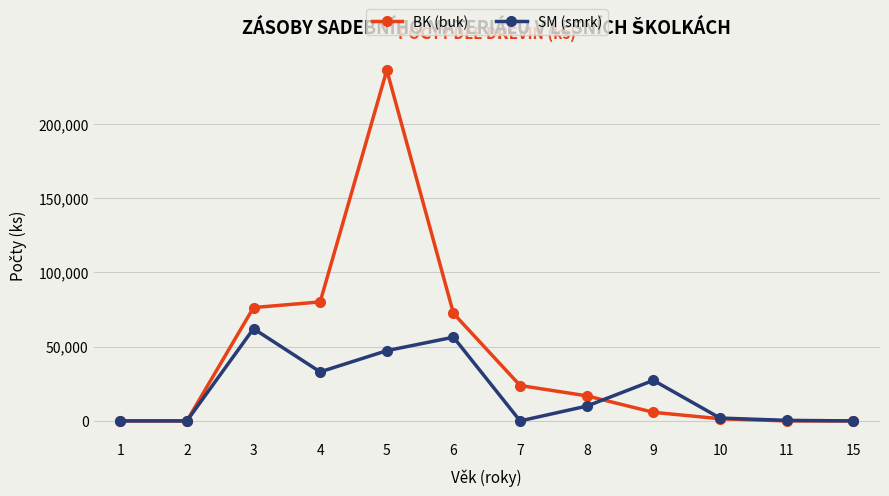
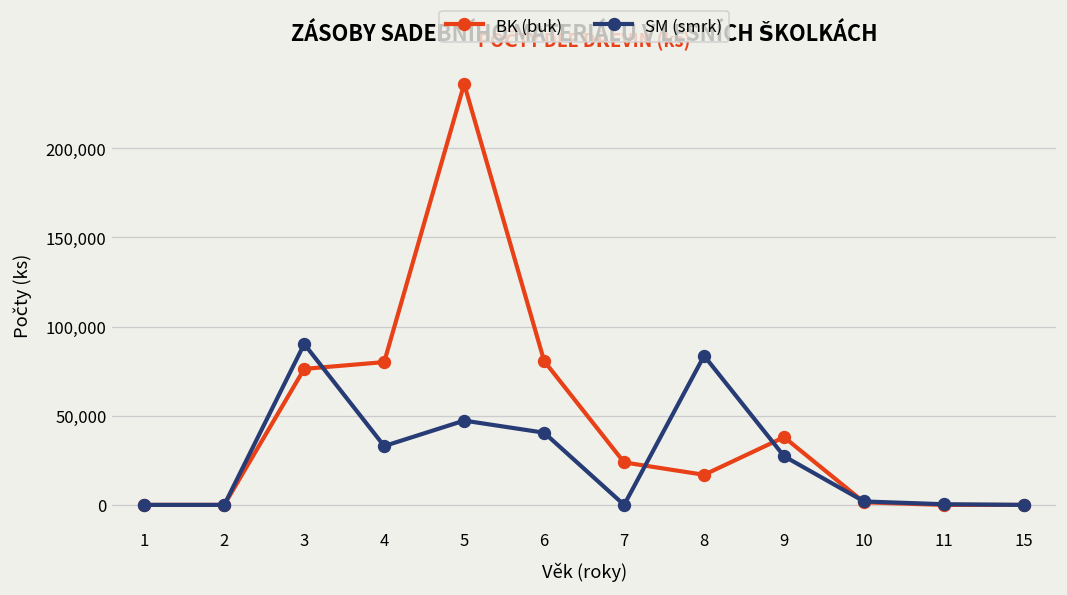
SM (smrk), 3: 62,000 -> 90,000
BK (buk), 6: 72,000 -> 81,000
SM (smrk), 6: 56,000 -> 40,000
SM (smrk), 8: 10,000 -> 84,000
BK (buk), 9: 6,000 -> 38,000
